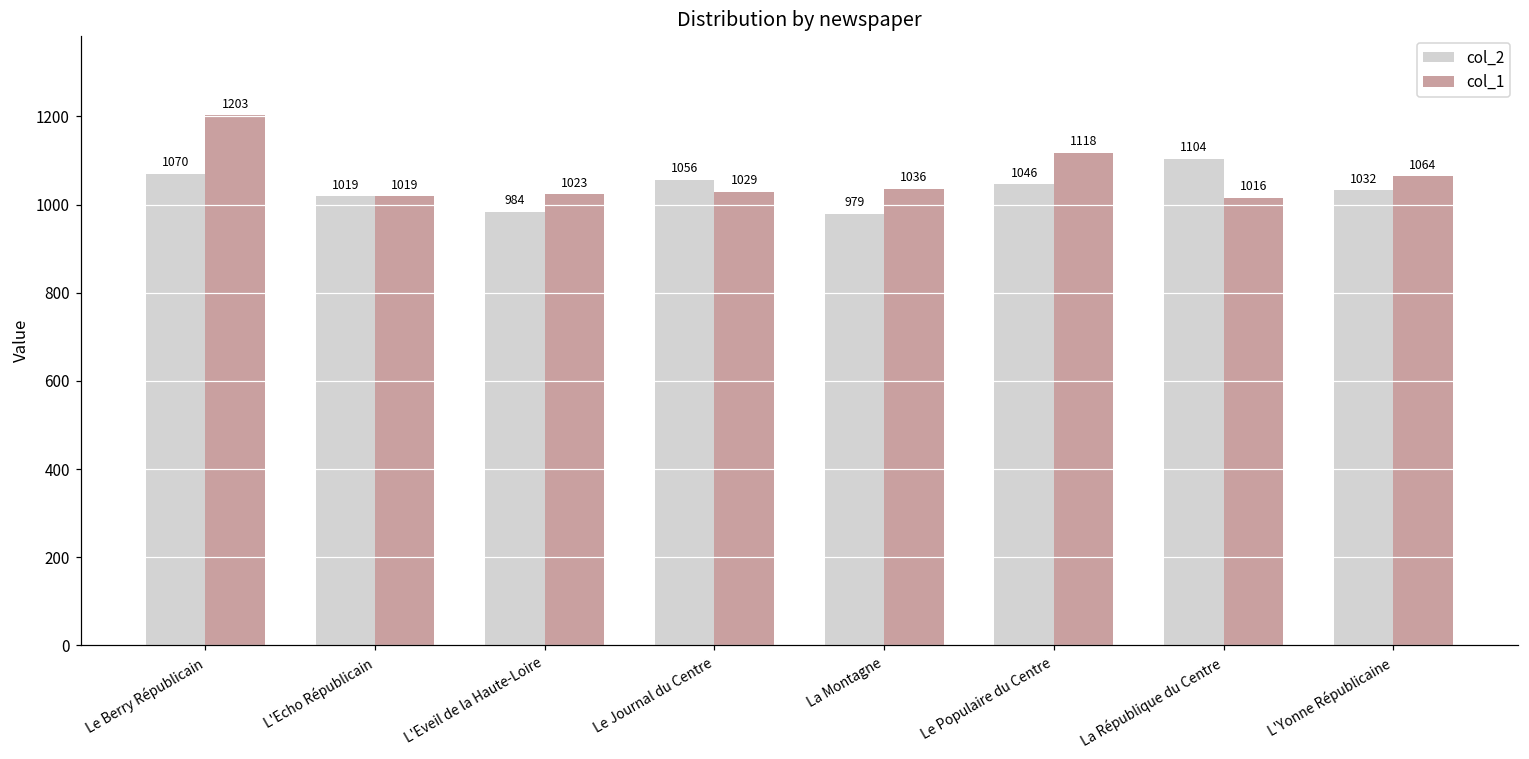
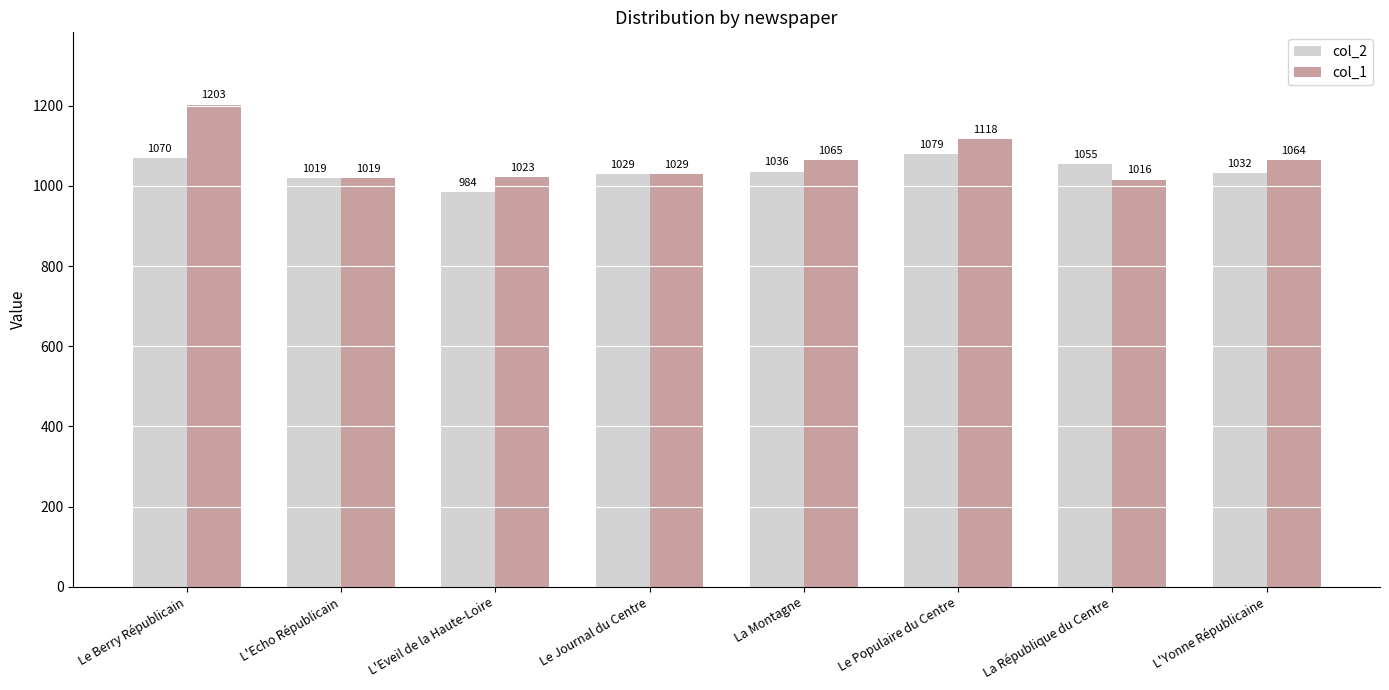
col_2, Le Journal du Centre: 1056 -> 1029
col_2, La Montagne: 979 -> 1036
col_1, La Montagne: 1036 -> 1065
col_2, Le Populaire du Centre: 1046 -> 1079
col_2, La République du Centre: 1104 -> 1055
